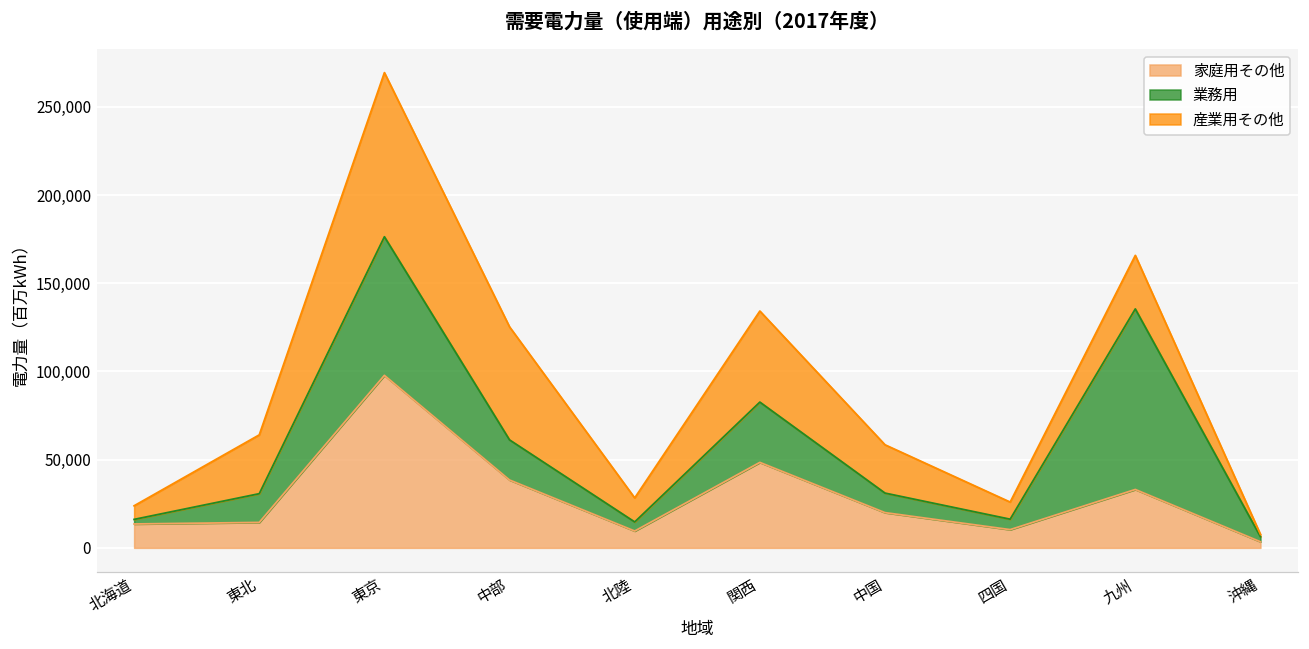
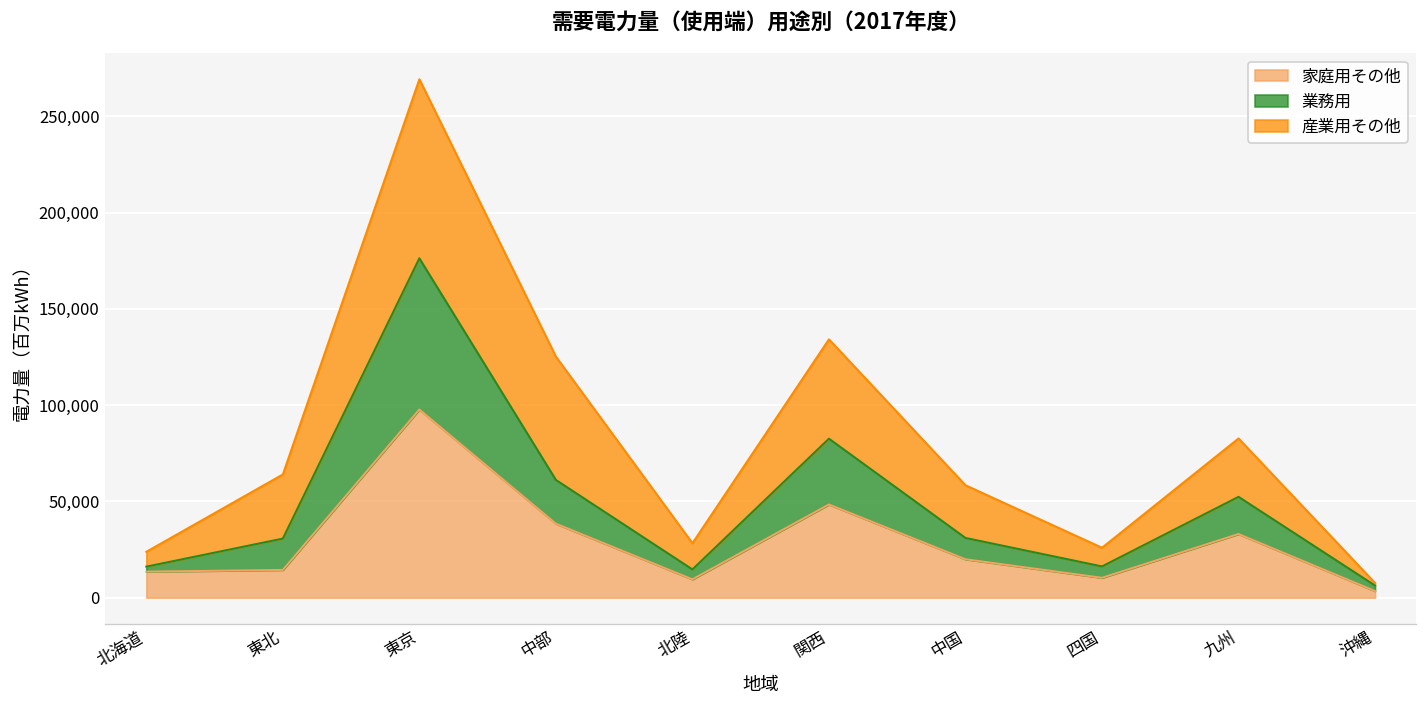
業務用, 九州: 102,000 -> 19,000
